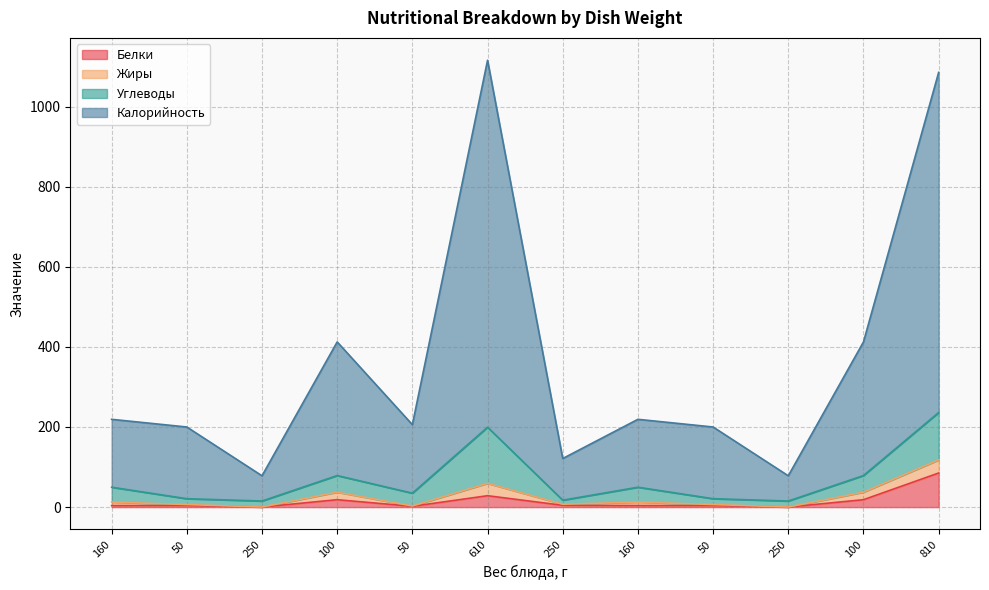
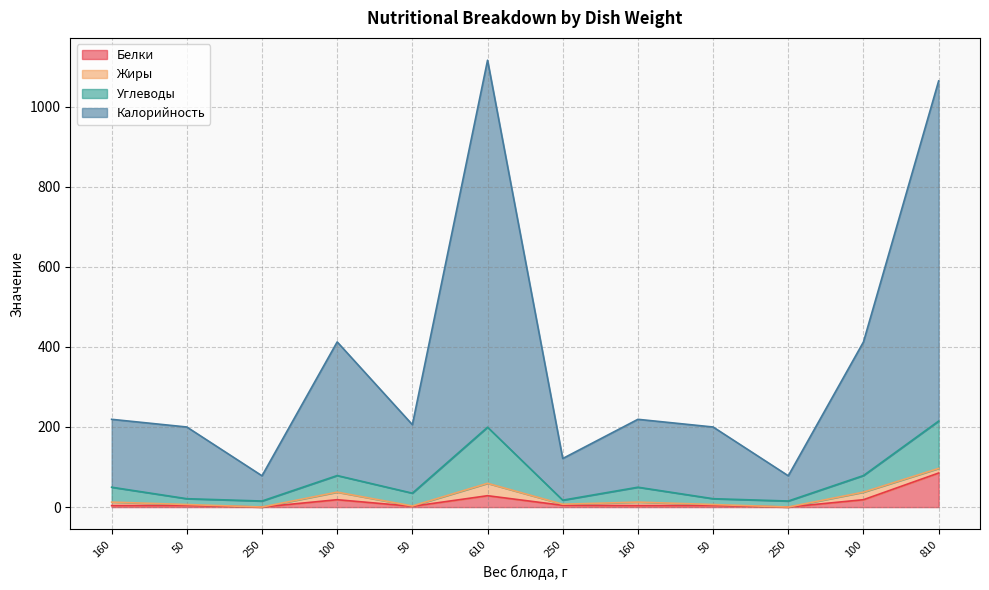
Жиры, 810: 30 -> 10
